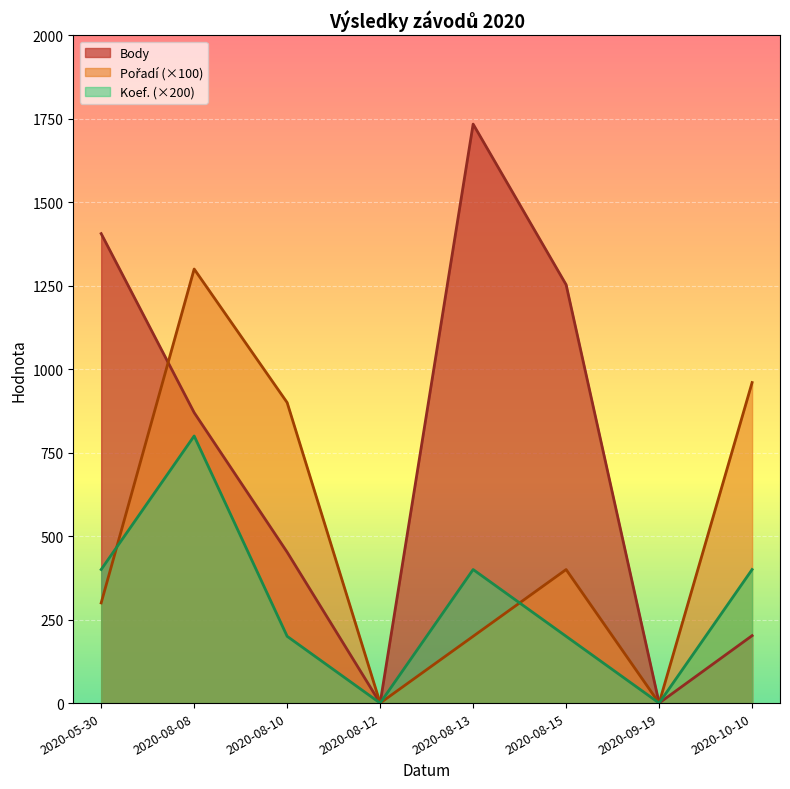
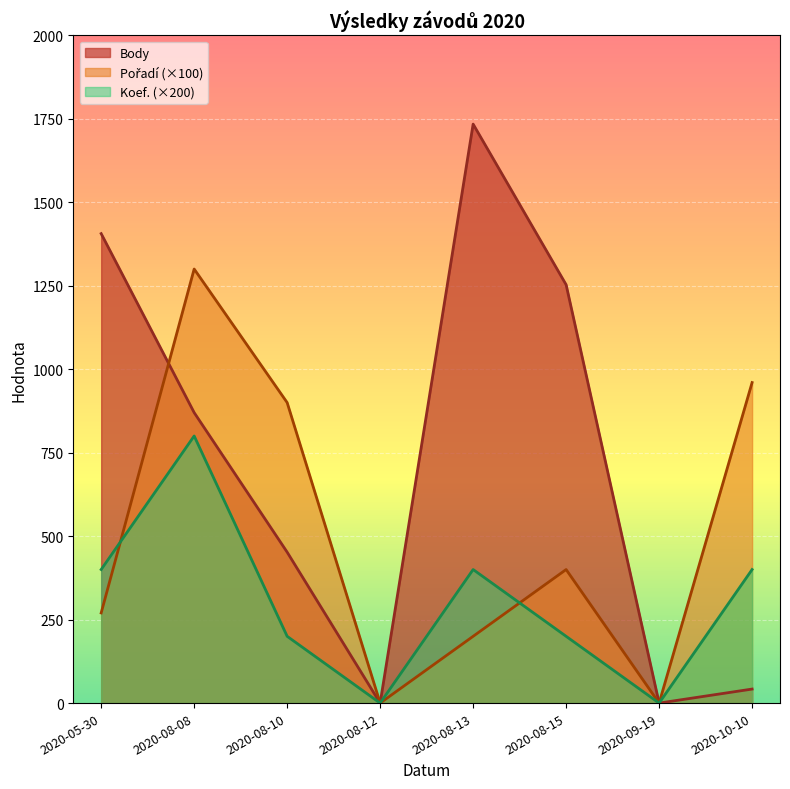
Pořadí (×100), 2020-05-30: 300 -> 270
Body, 2020-10-10: 200 -> 40
